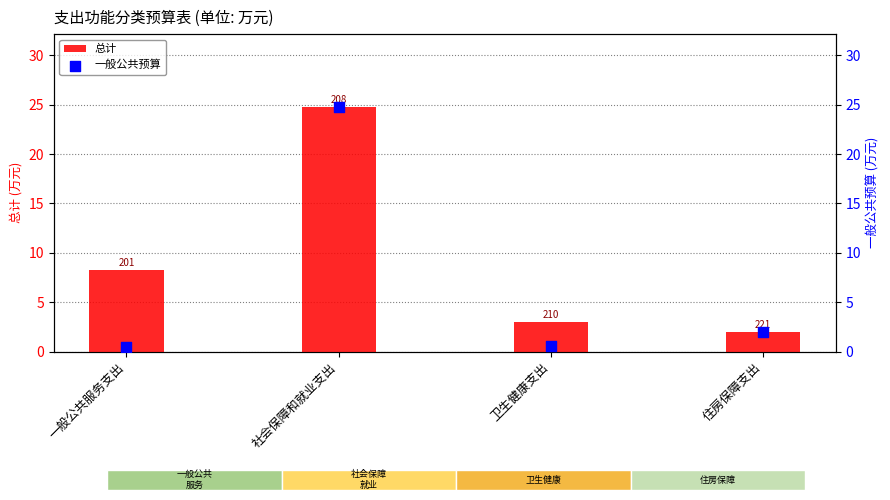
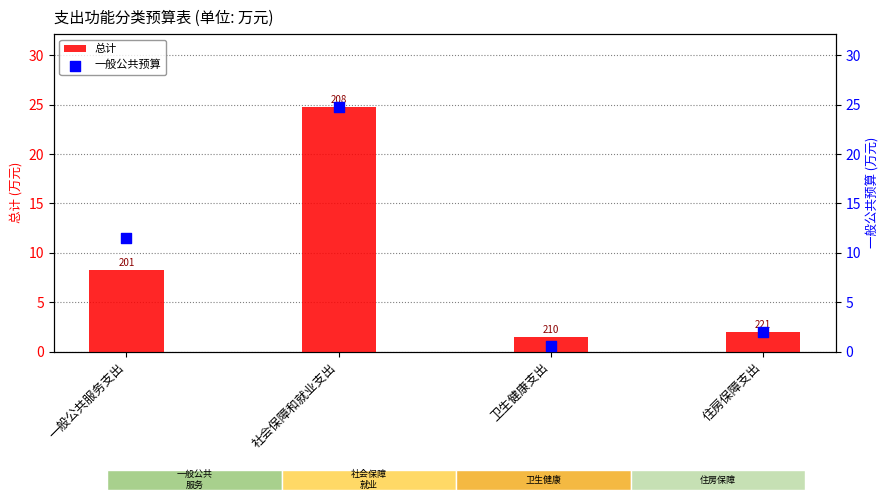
总计, 卫生健康支出: 3 -> 2
一般公共预算, 一般公共服务支出: 0 -> 11
